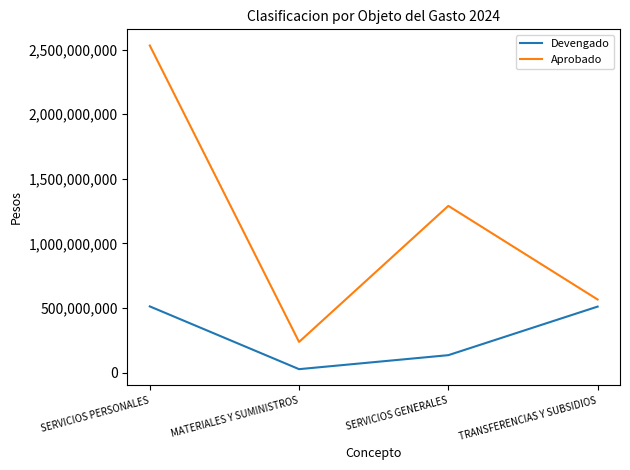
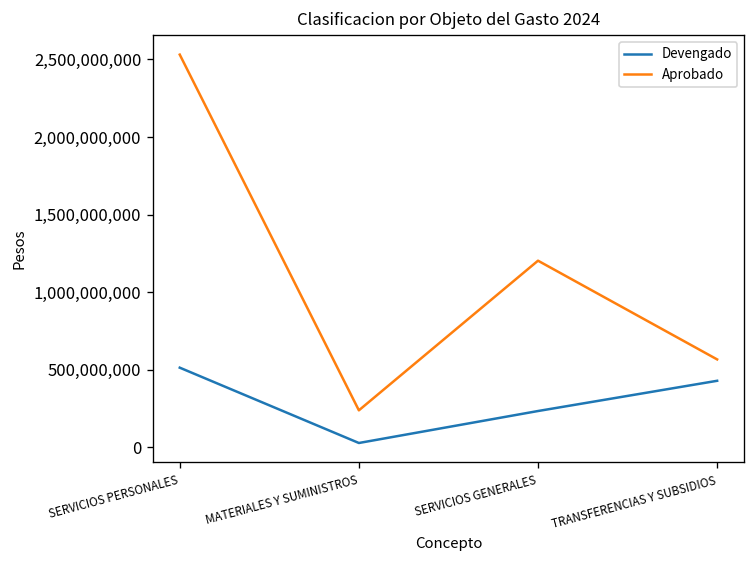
Devengado, SERVICIOS GENERALES: 130,000,000 -> 230,000,000
Aprobado, SERVICIOS GENERALES: 1,290,000,000 -> 1,200,000,000
Devengado, TRANSFERENCIAS Y SUBSIDIOS: 510,000,000 -> 430,000,000
